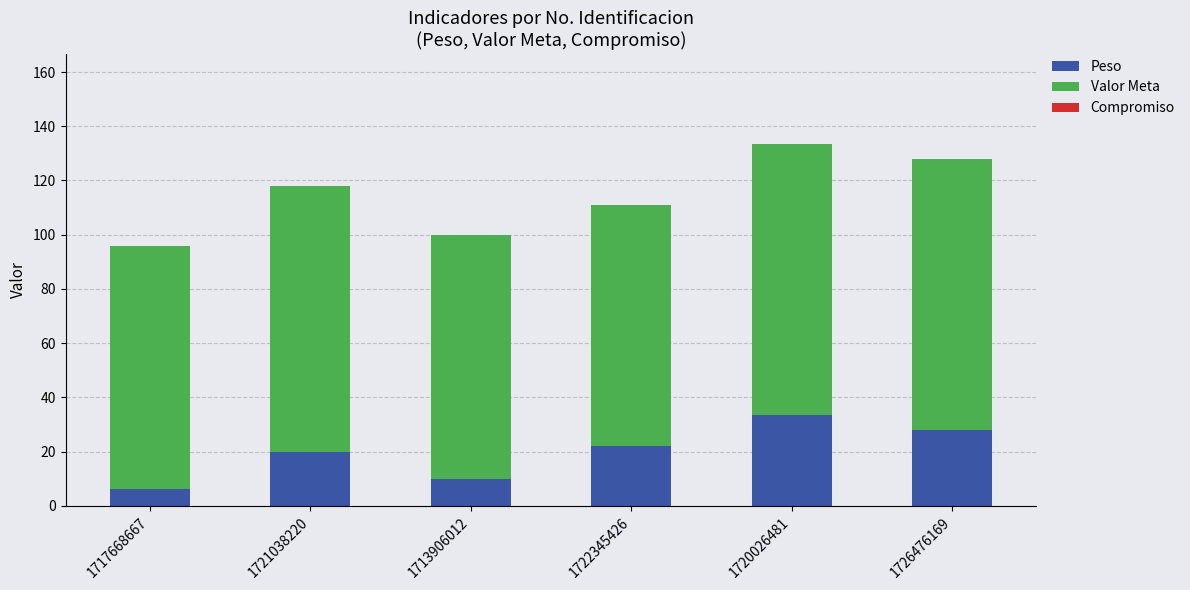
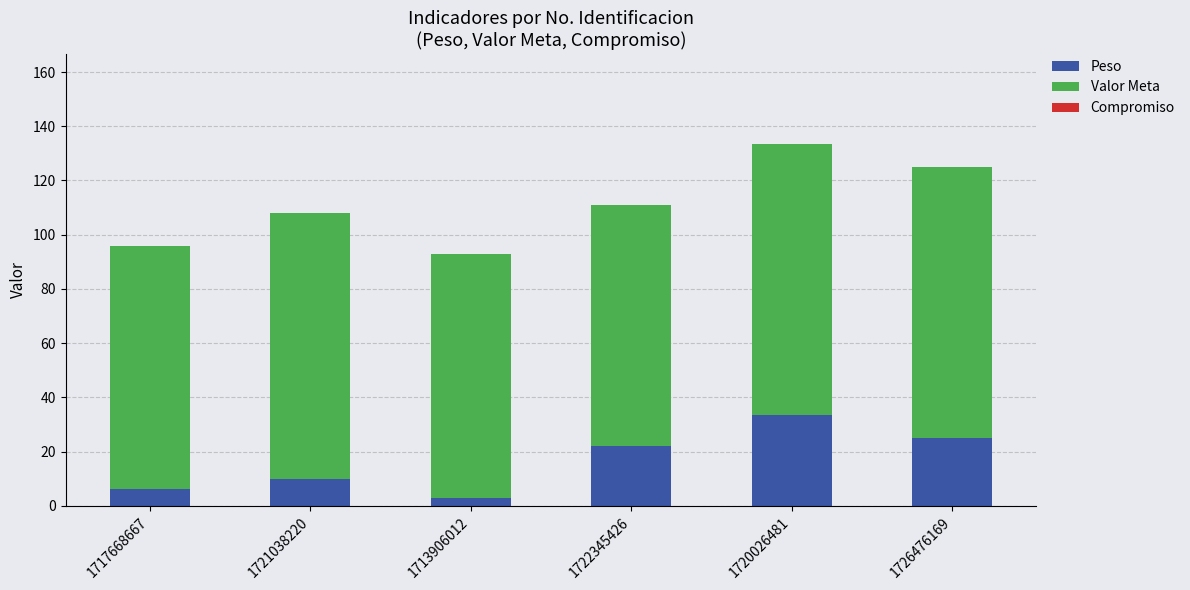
Peso, 1721038220: 20 -> 10
Peso, 1713906012: 10 -> 3
Peso, 1726476169: 28 -> 25
